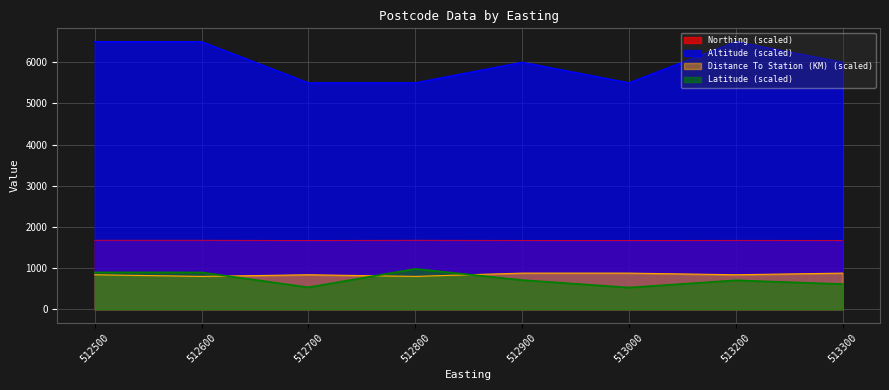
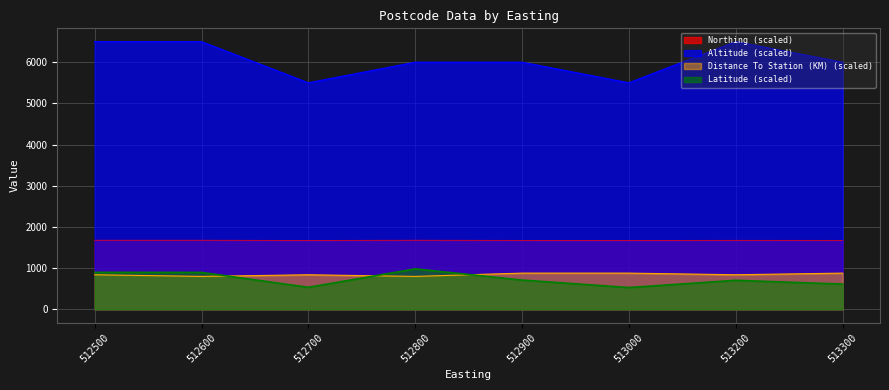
Altitude (scaled), 512800: 5500 -> 6000
